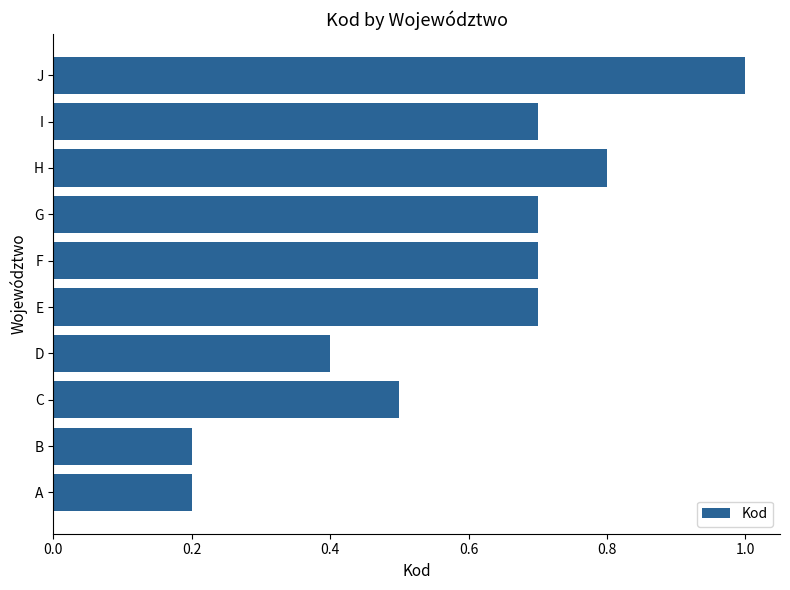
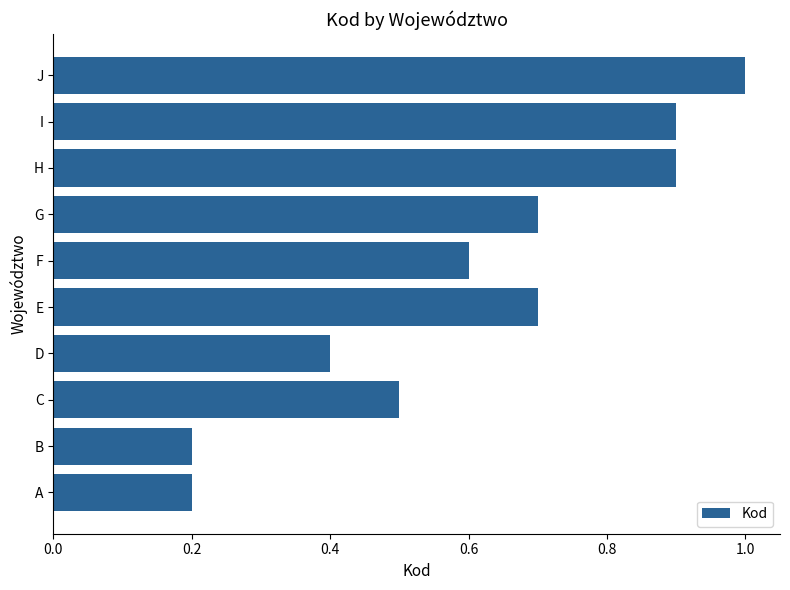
I: 0.7 -> 0.9
H: 0.8 -> 0.9
F: 0.7 -> 0.6
